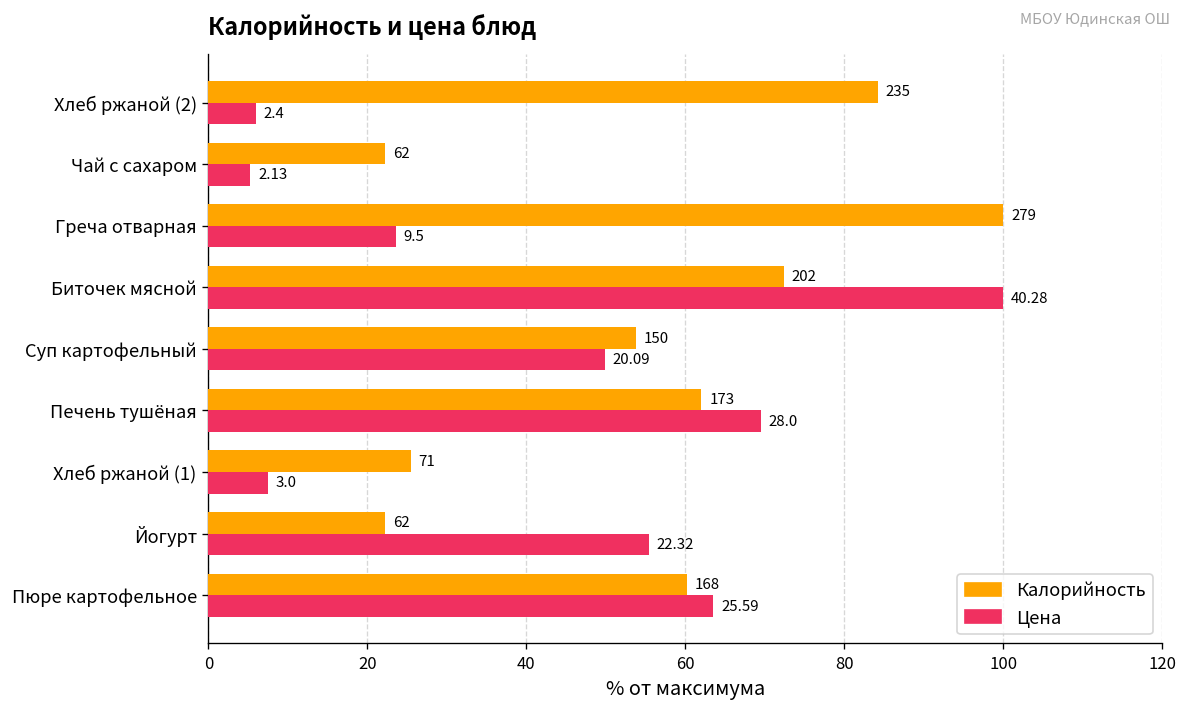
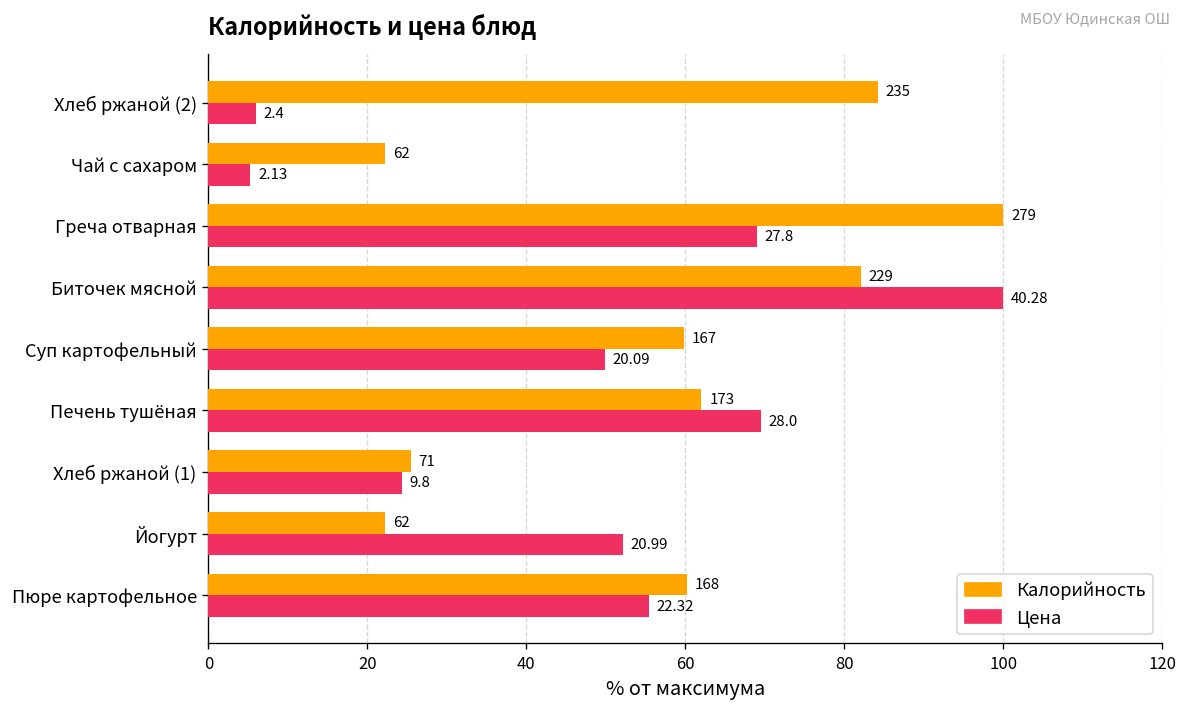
Цена, Греча отварная: 9.5 -> 27.8
Калорийность, Биточек мясной: 202 -> 229
Калорийность, Суп картофельный: 150 -> 167
Цена, Хлеб ржаной (1): 3.0 -> 9.8
Цена, Йогурт: 22.32 -> 20.99
Цена, Пюре картофельное: 25.59 -> 22.32
